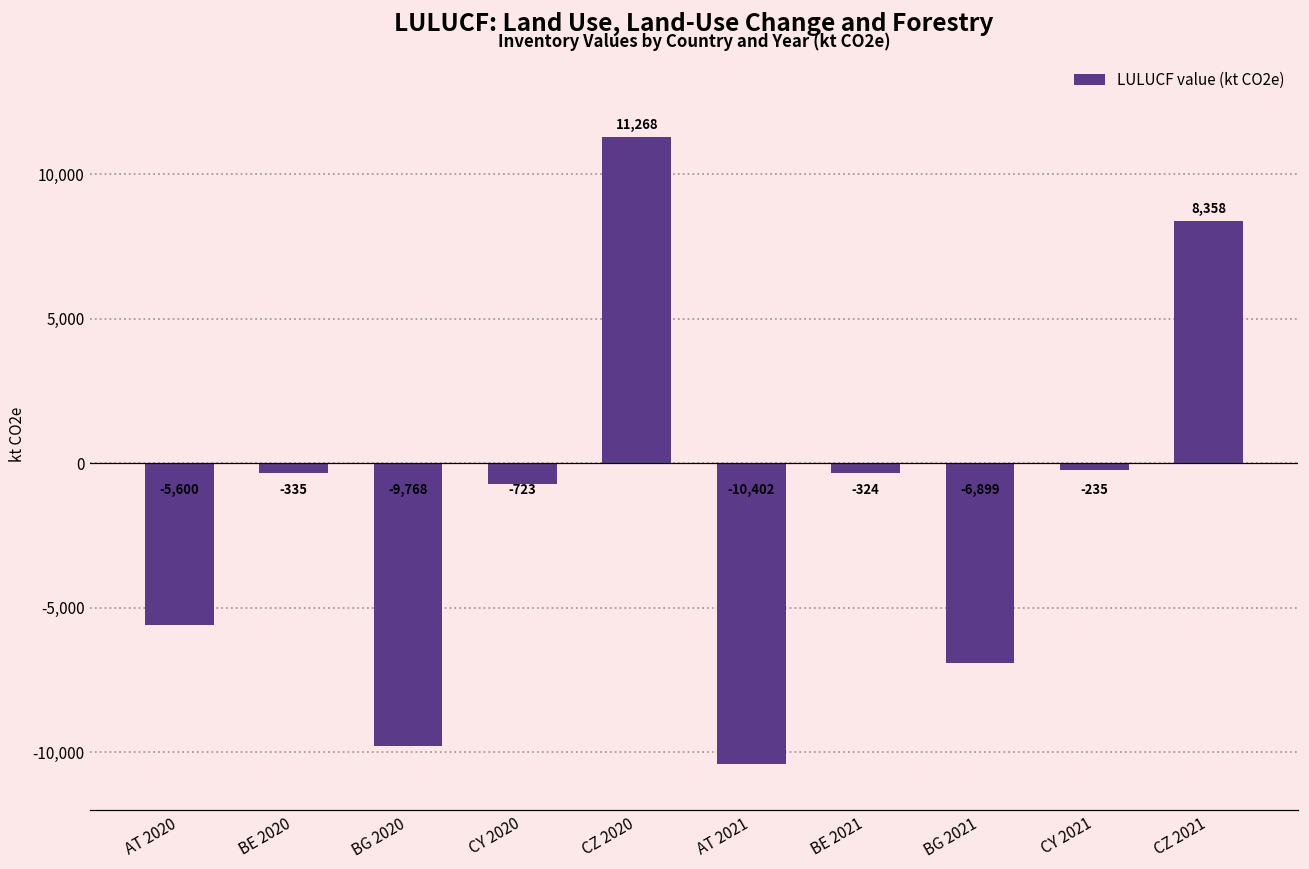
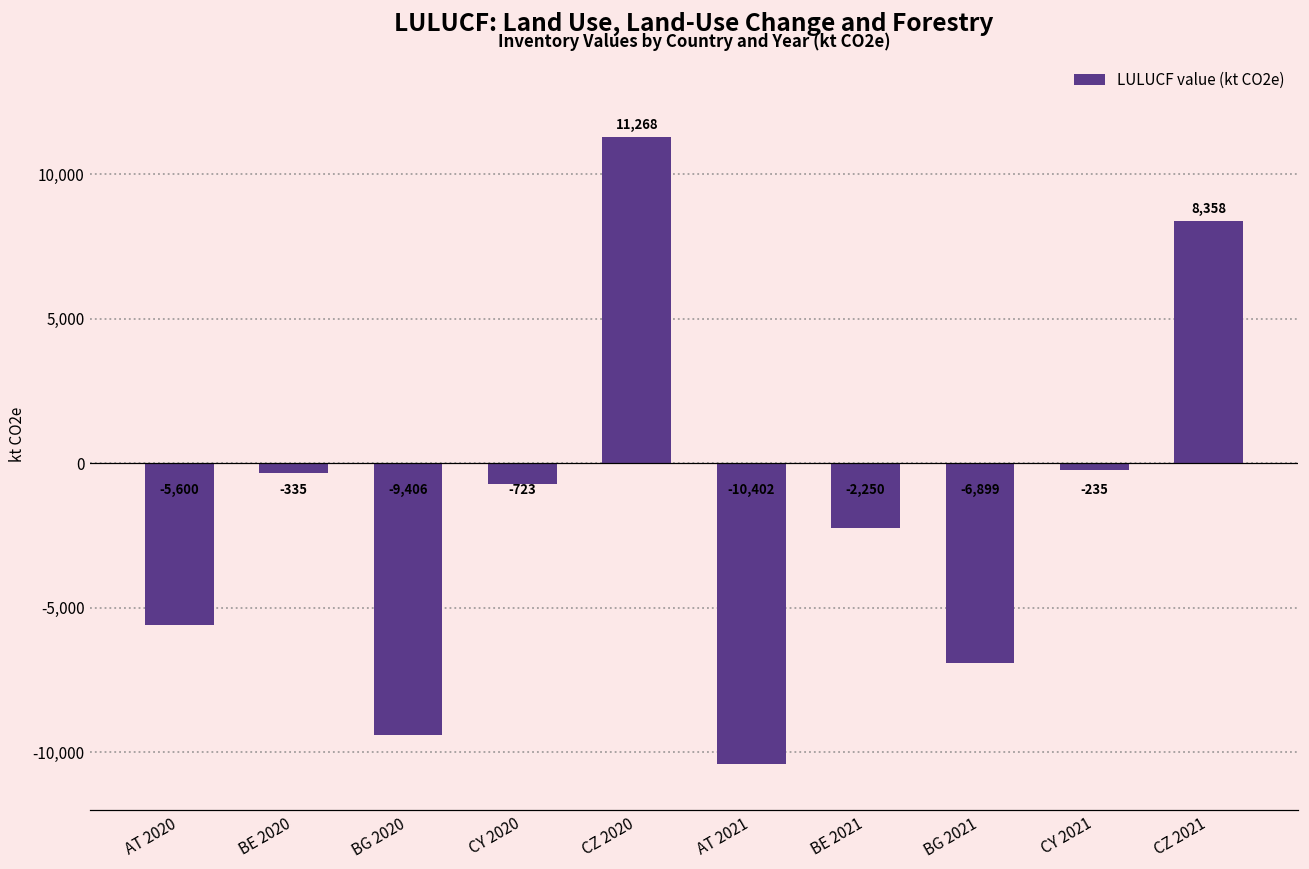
BG 2020: -9,768 -> -9,406
BE 2021: -324 -> -2,250
